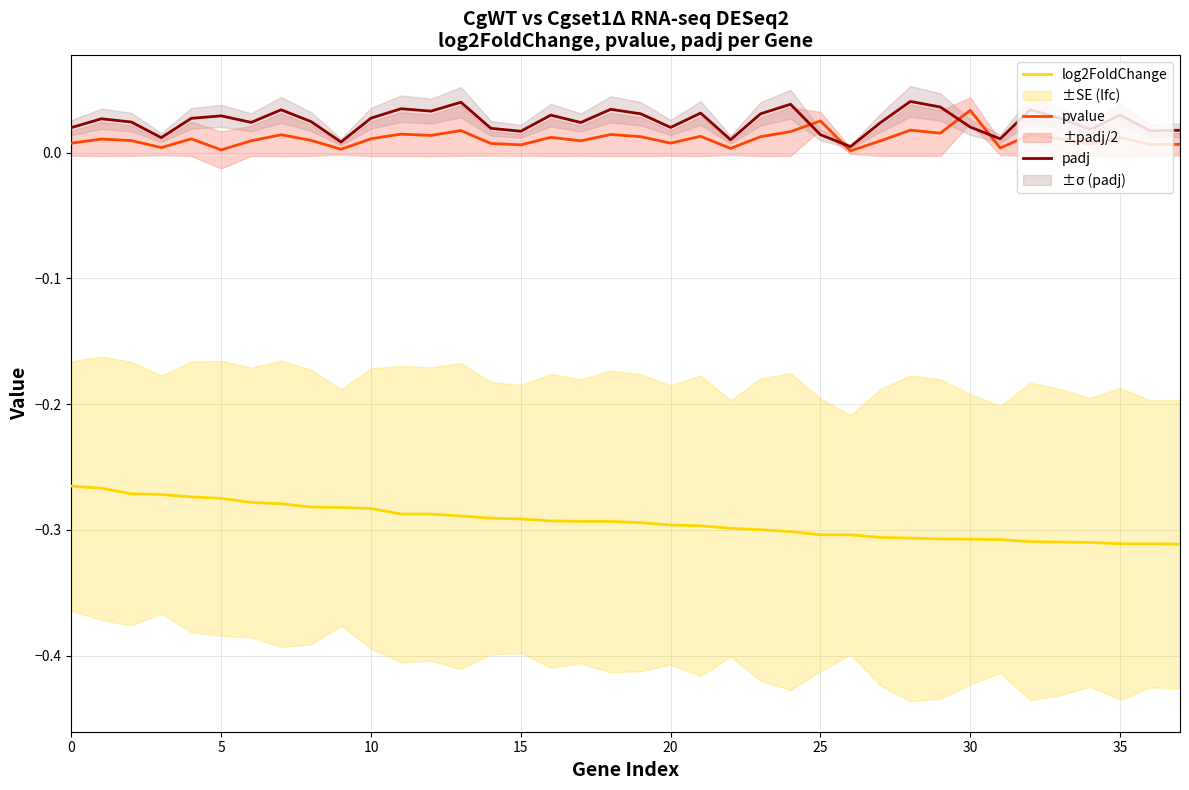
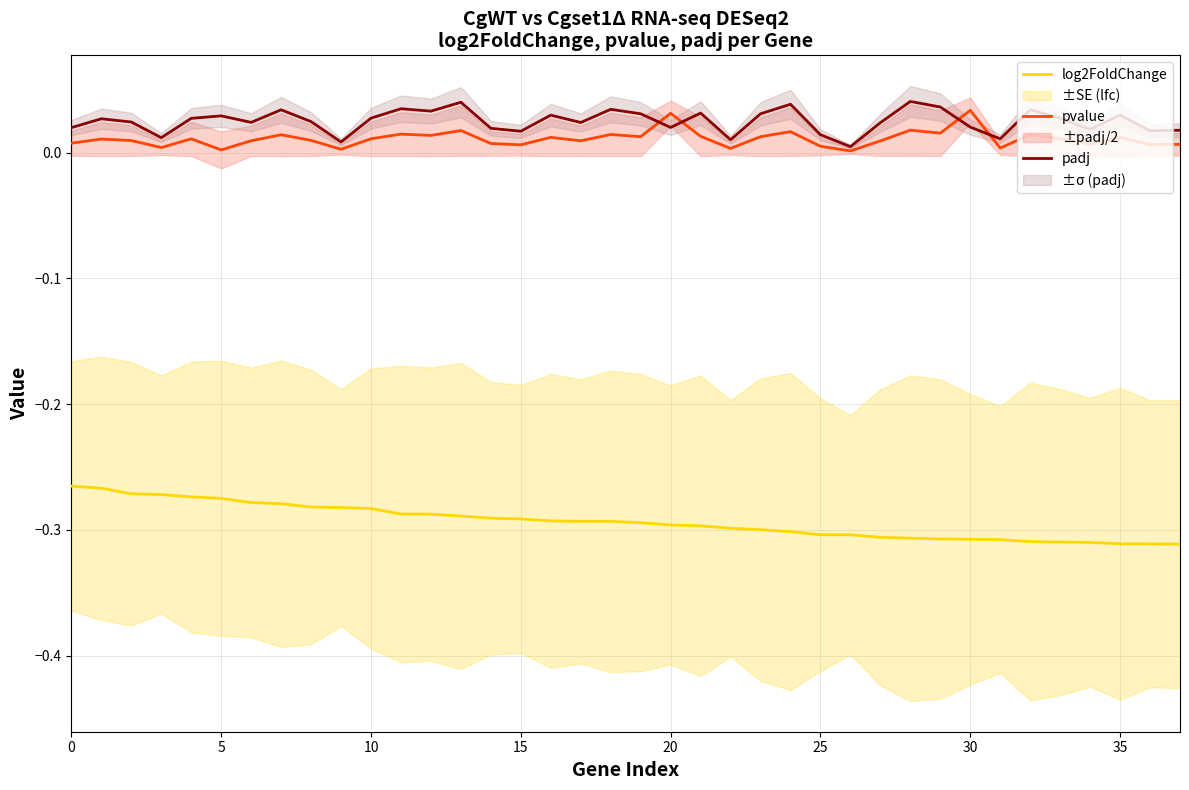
pvalue, 20: 0.008 -> 0.031
pvalue, 25: 0.025 -> 0.005
